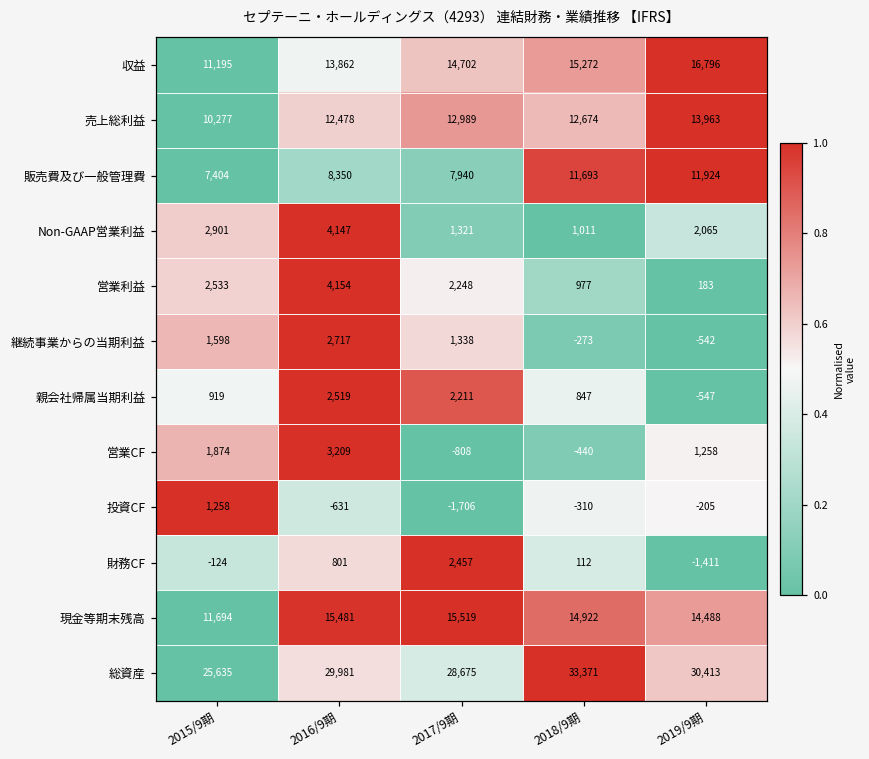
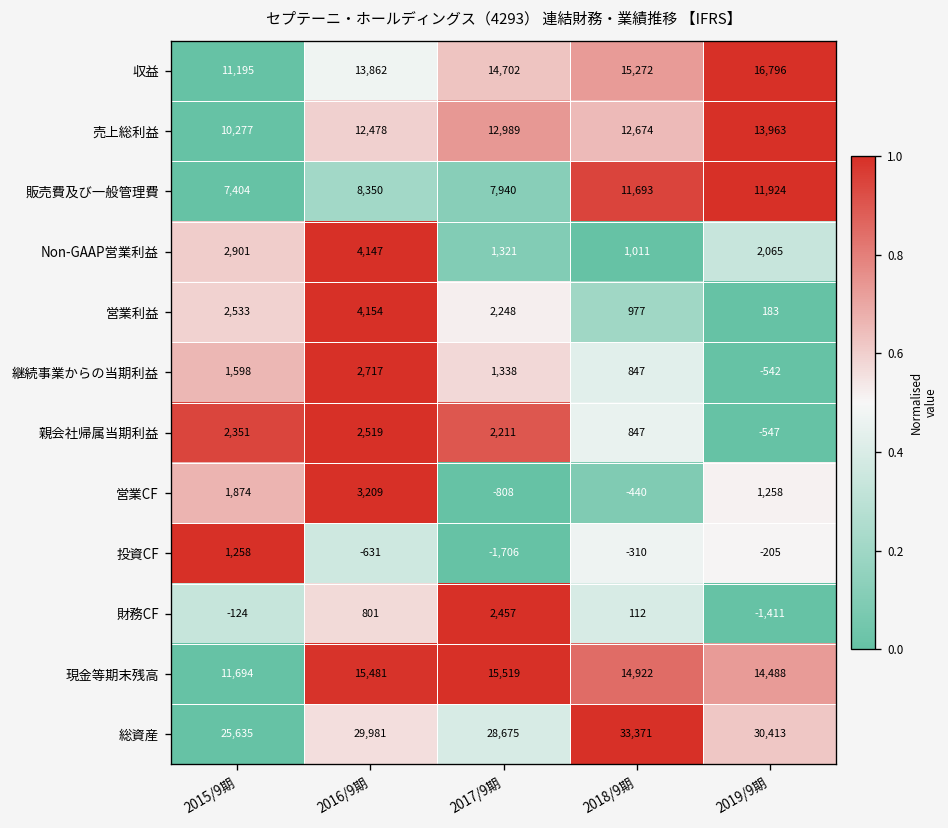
継続事業からの当期利益, 2018/9期: -273 -> 847
親会社帰属当期利益, 2015/9期: 919 -> 2,351
